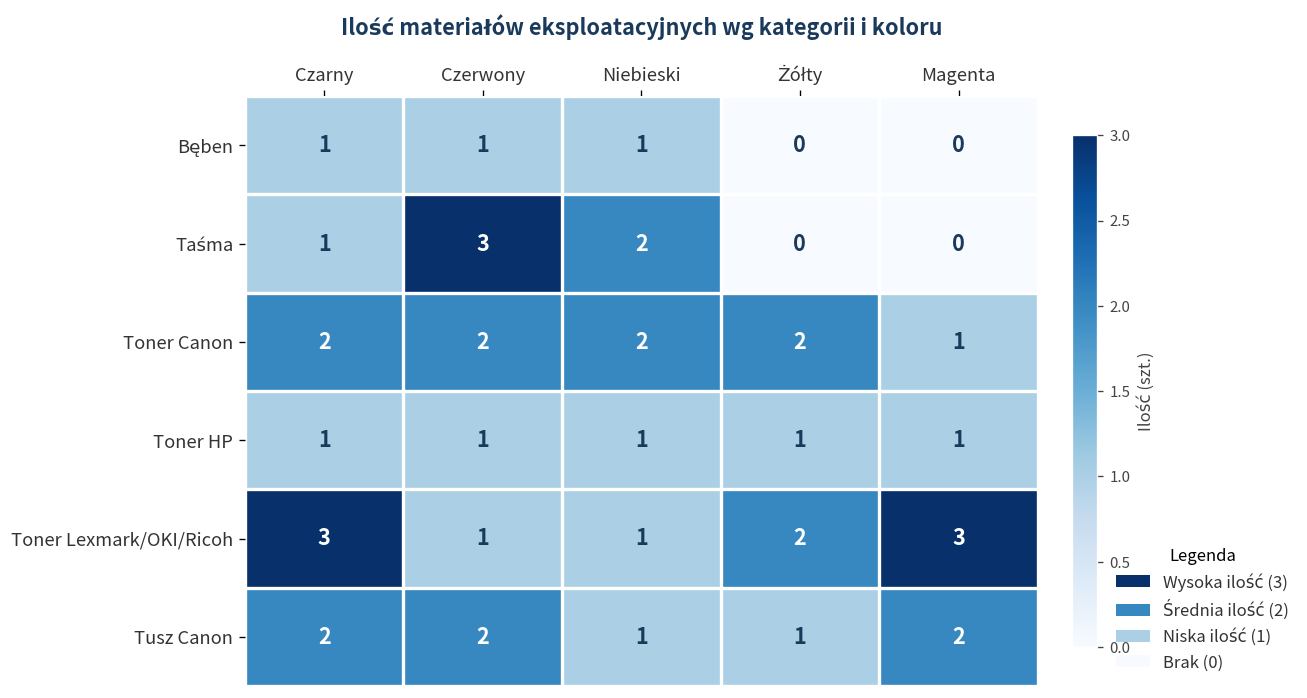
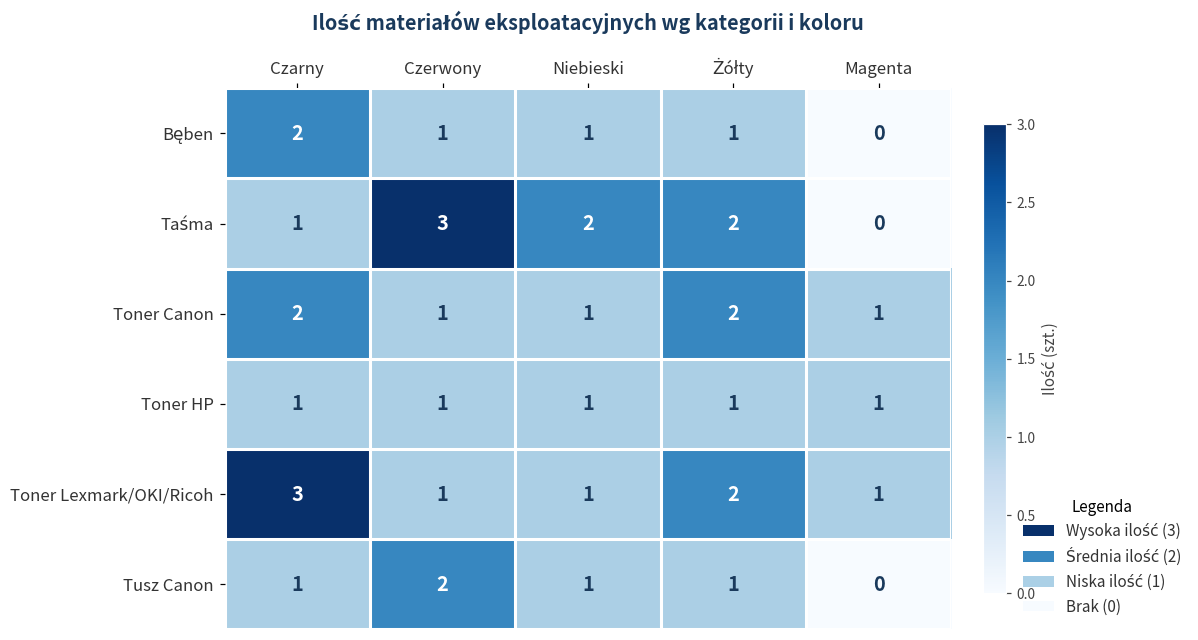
Bęben, Czarny: 1 -> 2
Bęben, Żółty: 0 -> 1
Taśma, Żółty: 0 -> 2
Toner Canon, Czerwony: 2 -> 1
Toner Canon, Niebieski: 2 -> 1
Toner Lexmark/OKI/Ricoh, Magenta: 3 -> 1
Tusz Canon, Czarny: 2 -> 1
Tusz Canon, Magenta: 2 -> 0
